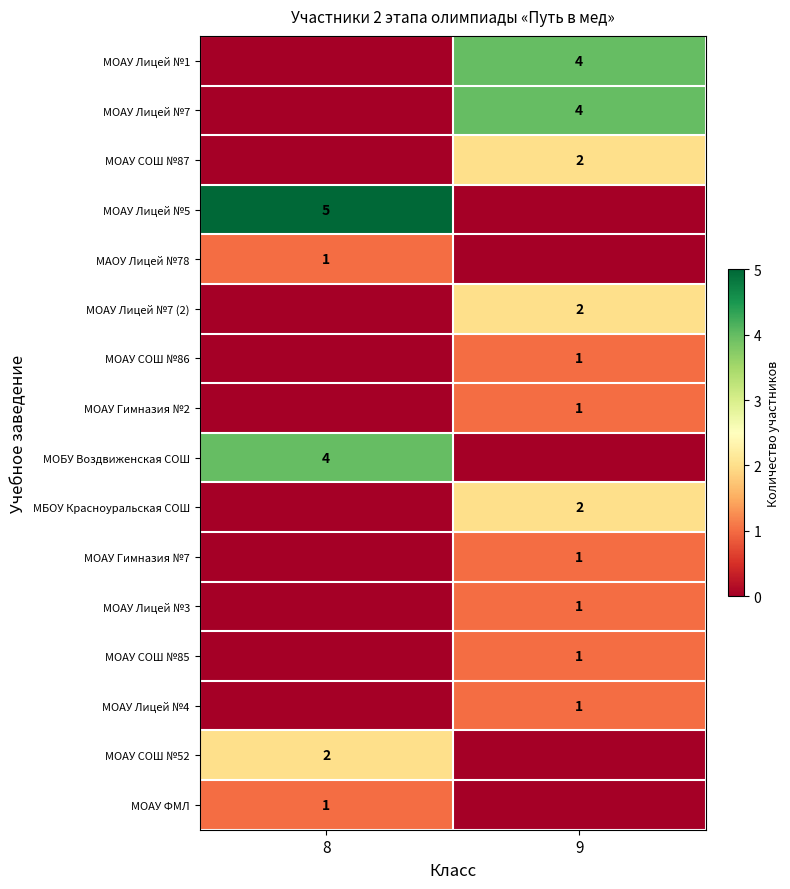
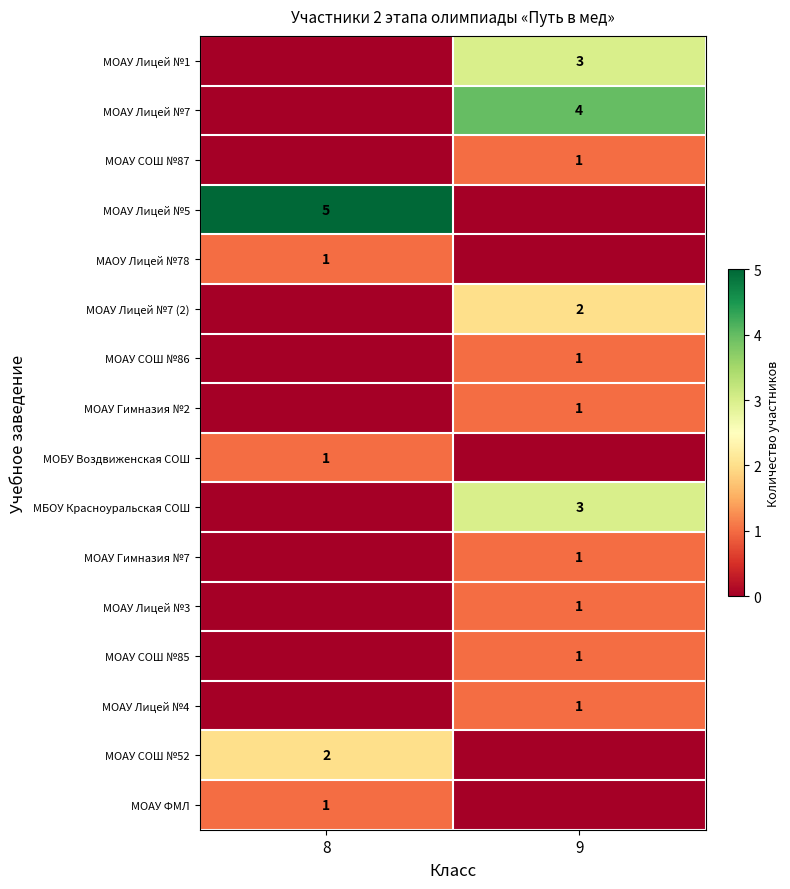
МОАУ Лицей №1, 9: 4 -> 3
МОАУ СОШ №87, 9: 2 -> 1
МОБУ Воздвиженская СОШ, 8: 4 -> 1
МБОУ Красноуральская СОШ, 9: 2 -> 3
